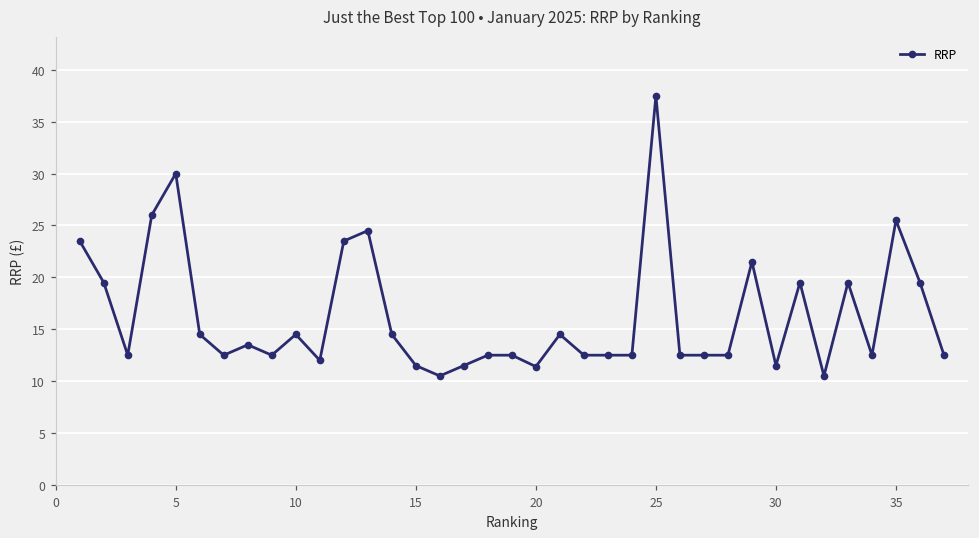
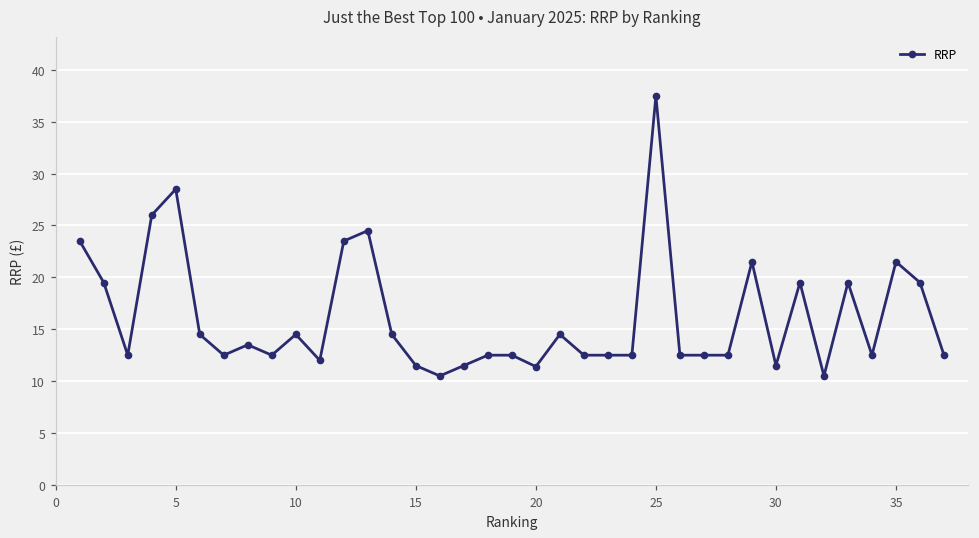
5: 30 -> 29
35: 26 -> 22
